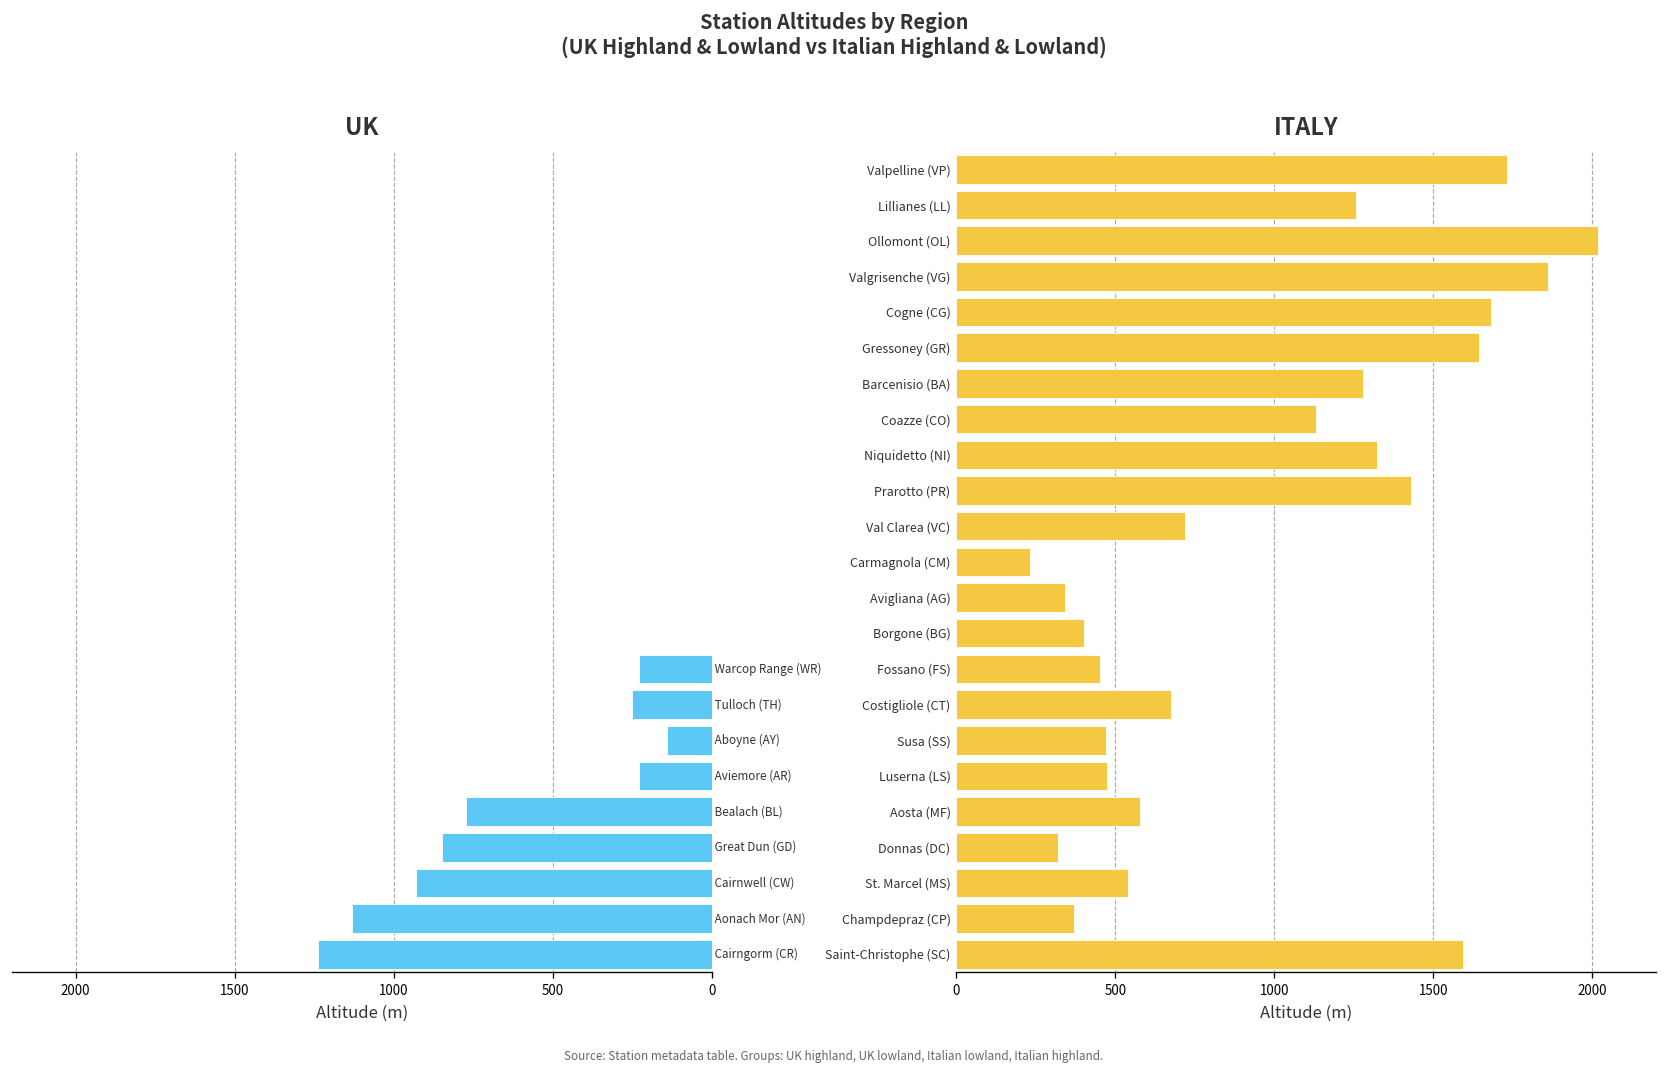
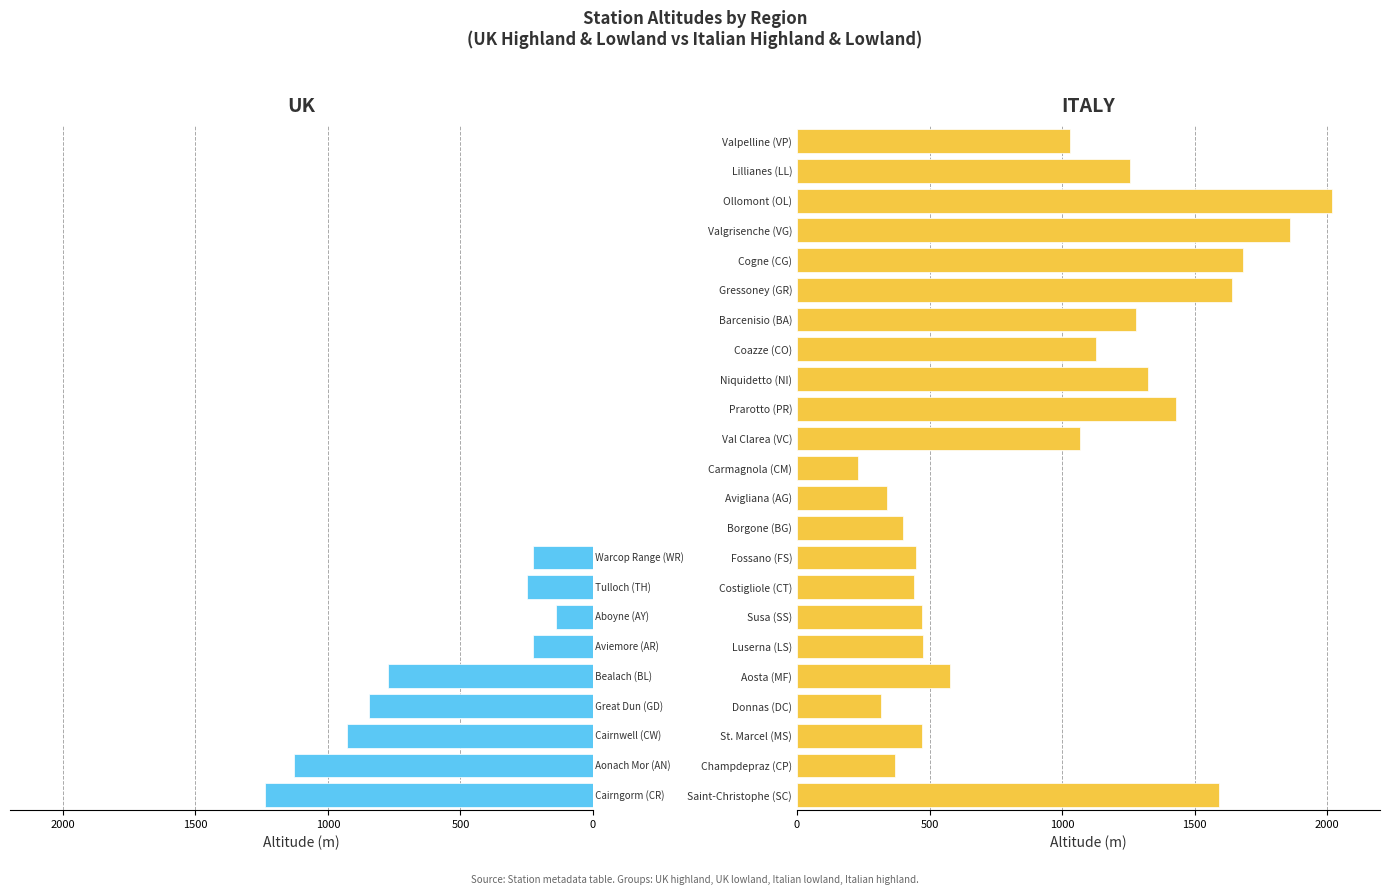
ITALY, Valpelline (VP): 1730 -> 1030
ITALY, Val Clarea (VC): 720 -> 1070
ITALY, Costigliole (CT): 670 -> 440
ITALY, St. Marcel (MS): 540 -> 470
